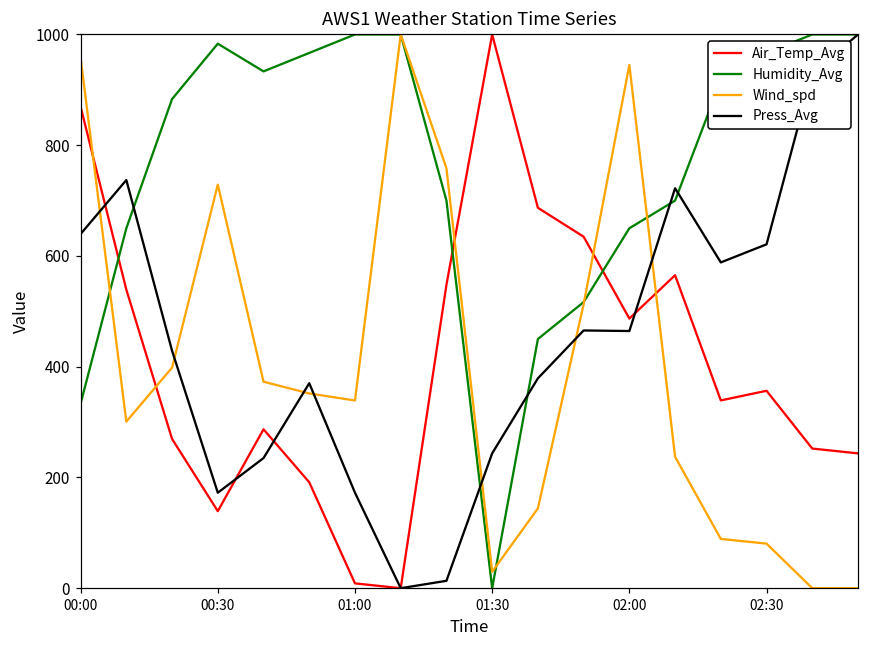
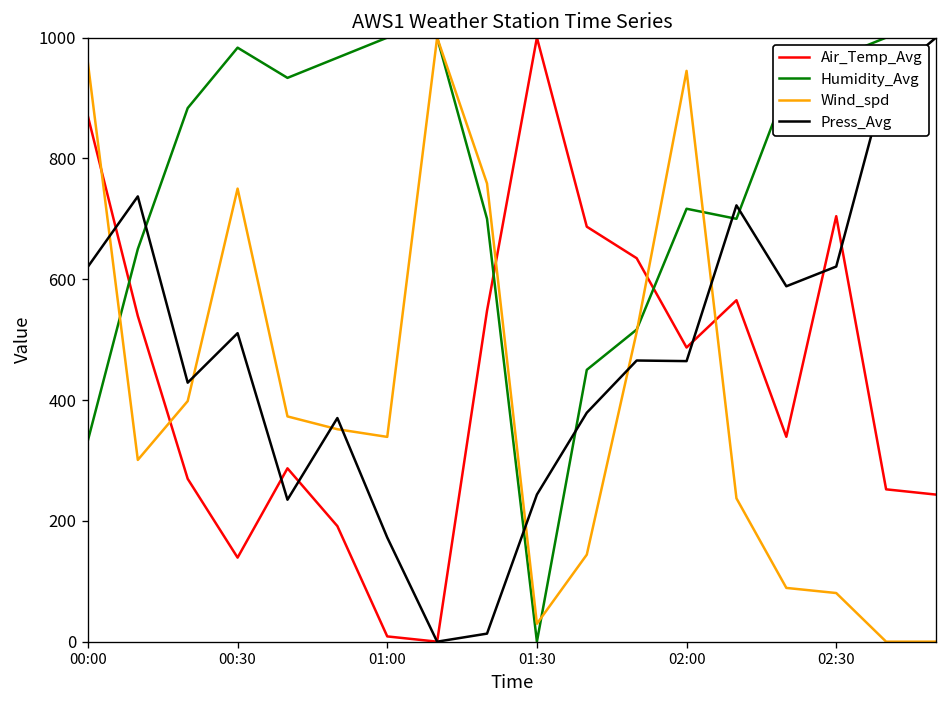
Press_Avg, 00:00: 640 -> 620
Wind_spd, 00:30: 730 -> 750
Press_Avg, 00:30: 170 -> 510
Humidity_Avg, 02:00: 650 -> 720
Air_Temp_Avg, 02:30: 360 -> 700
